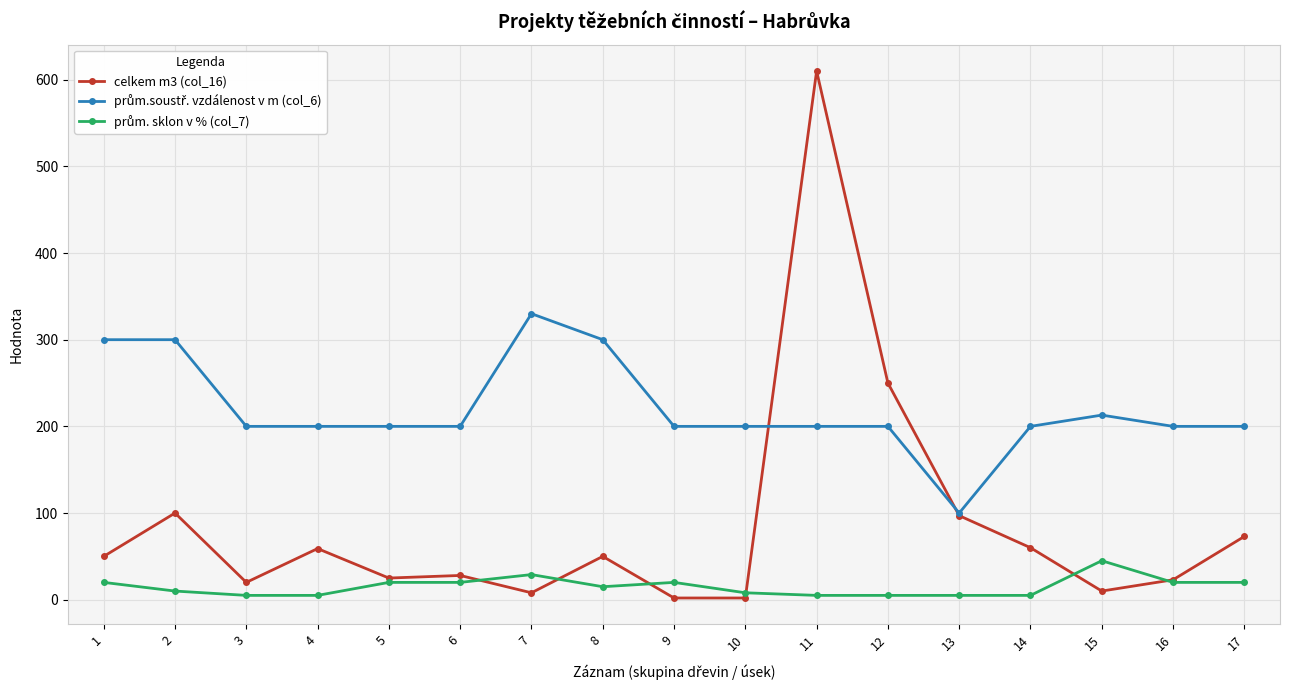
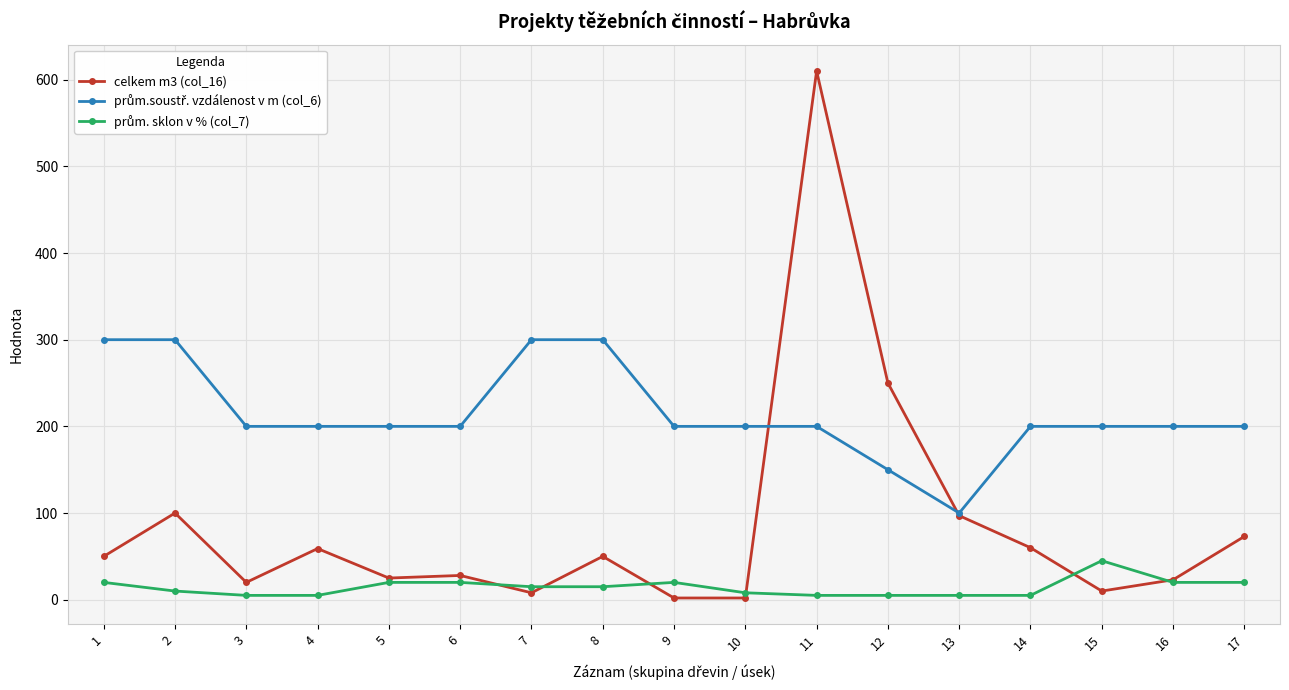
prům.soustř. vzdálenost v m (col_6), 7: 330 -> 300
prům. sklon v % (col_7), 7: 30 -> 20
prům.soustř. vzdálenost v m (col_6), 12: 200 -> 150
prům.soustř. vzdálenost v m (col_6), 15: 210 -> 200
